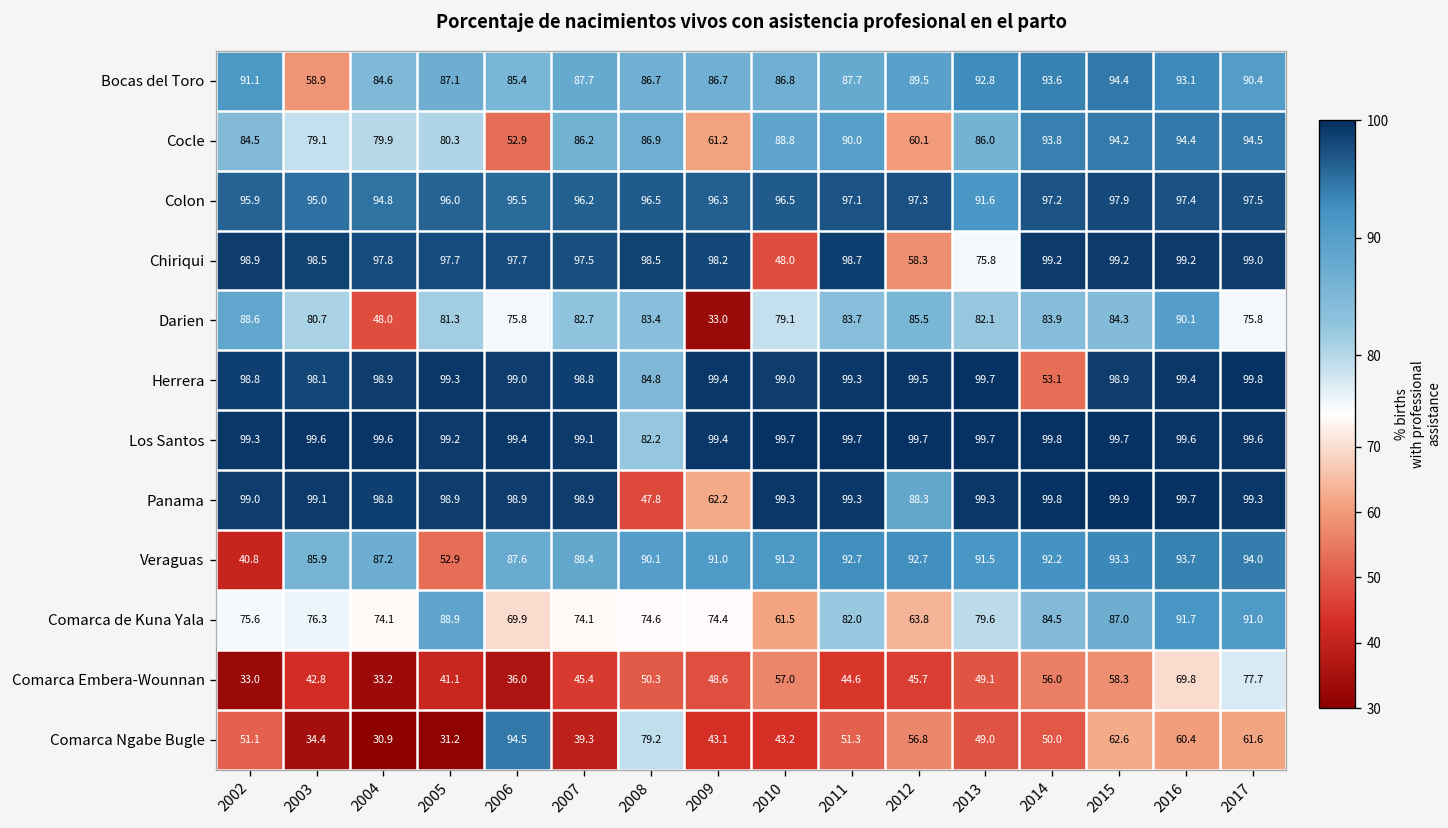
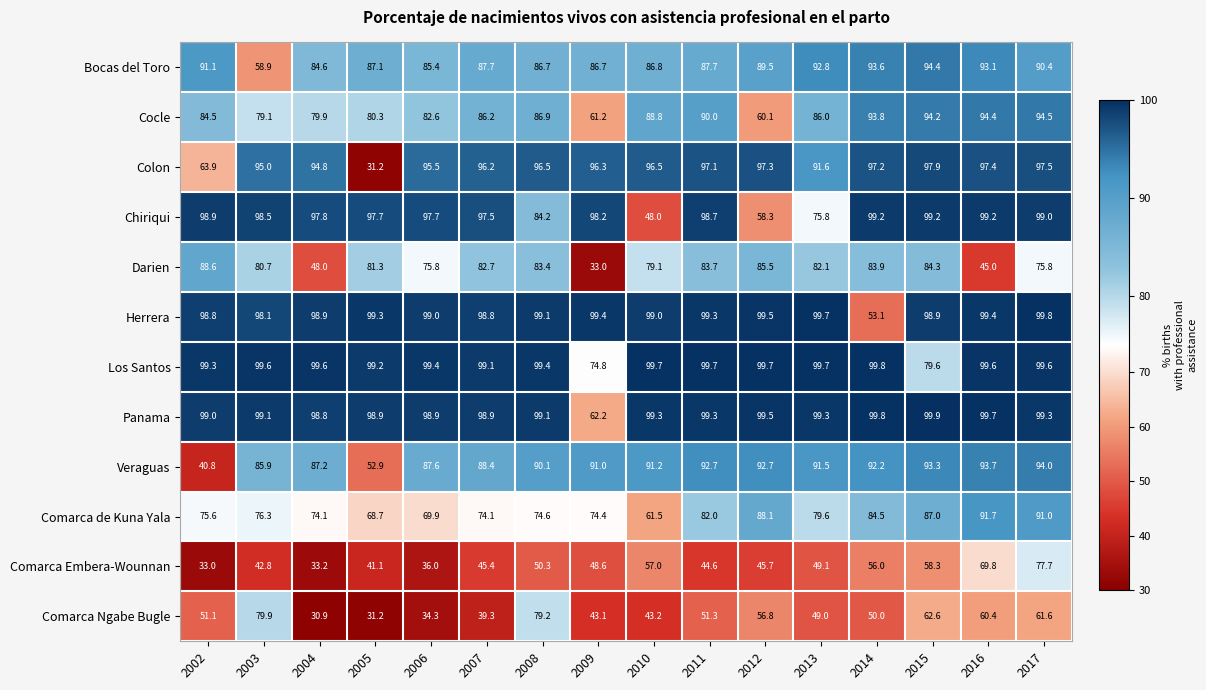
Cocle, 2006: 52.9 -> 82.6
Colon, 2002: 95.9 -> 63.9
Colon, 2005: 96.0 -> 31.2
Chiriqui, 2008: 98.5 -> 84.2
Darien, 2016: 90.1 -> 45.0
Herrera, 2008: 84.8 -> 99.1
Los Santos, 2008: 82.2 -> 99.4
Los Santos, 2009: 99.4 -> 74.8
Los Santos, 2015: 99.7 -> 79.6
Panama, 2008: 47.8 -> 99.1
Panama, 2012: 88.3 -> 99.5
Comarca de Kuna Yala, 2005: 88.9 -> 68.7
Comarca de Kuna Yala, 2012: 63.8 -> 88.1
Comarca Ngabe Bugle, 2003: 34.4 -> 79.9
Comarca Ngabe Bugle, 2006: 94.5 -> 34.3
